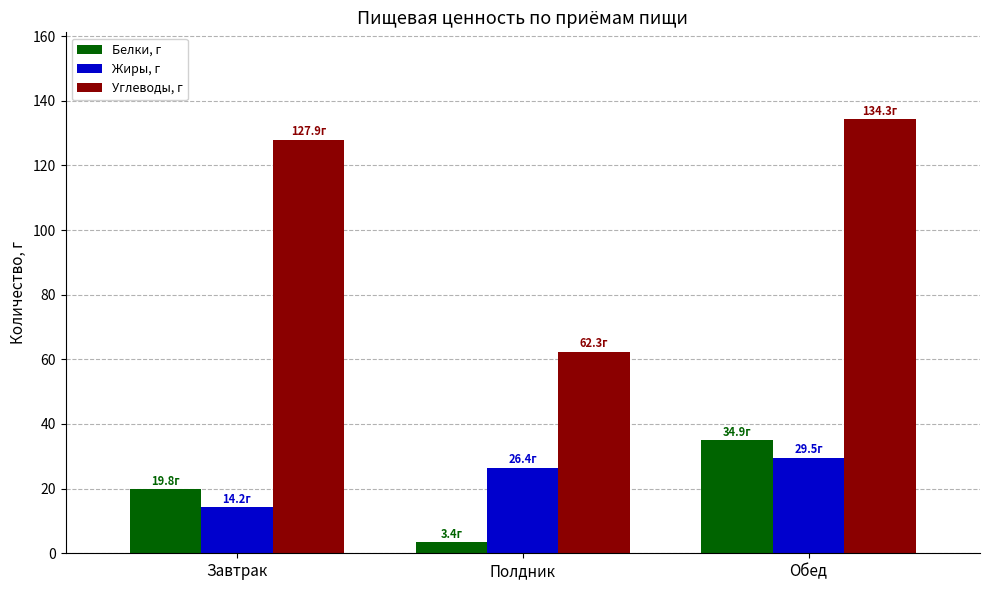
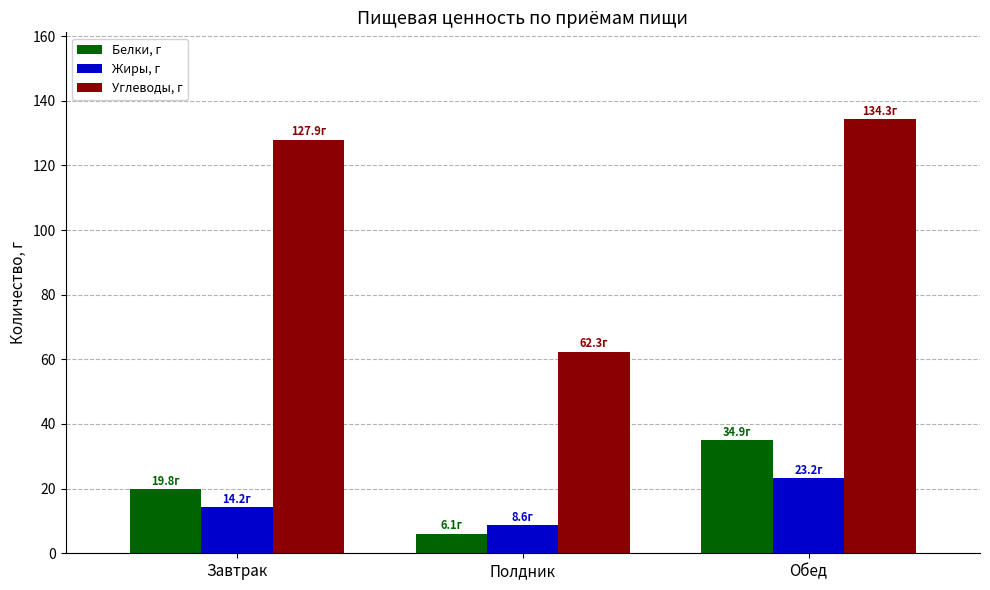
Белки, г, Полдник: 3.4г -> 6.1г
Жиры, г, Полдник: 26.4г -> 8.6г
Жиры, г, Обед: 29.5г -> 23.2г
